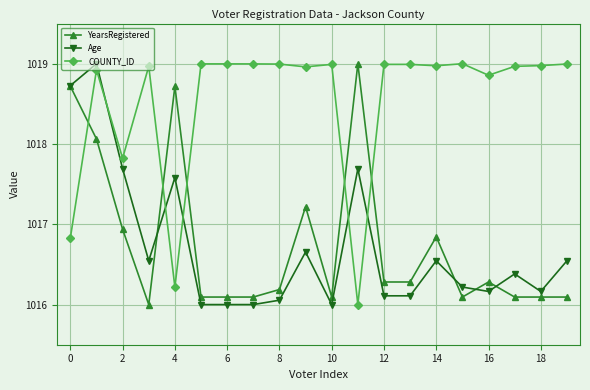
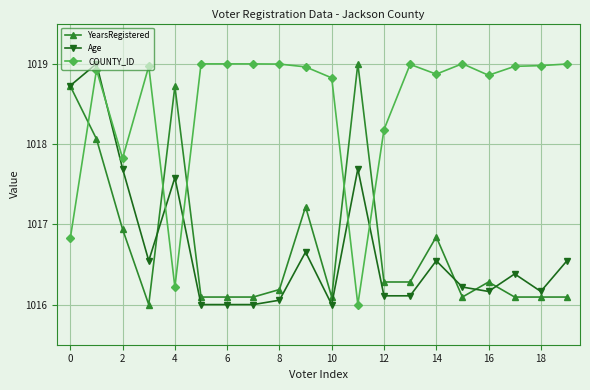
COUNTY_ID, 10: 1019.0 -> 1018.8
COUNTY_ID, 12: 1019.0 -> 1018.2
COUNTY_ID, 14: 1019.0 -> 1018.9
